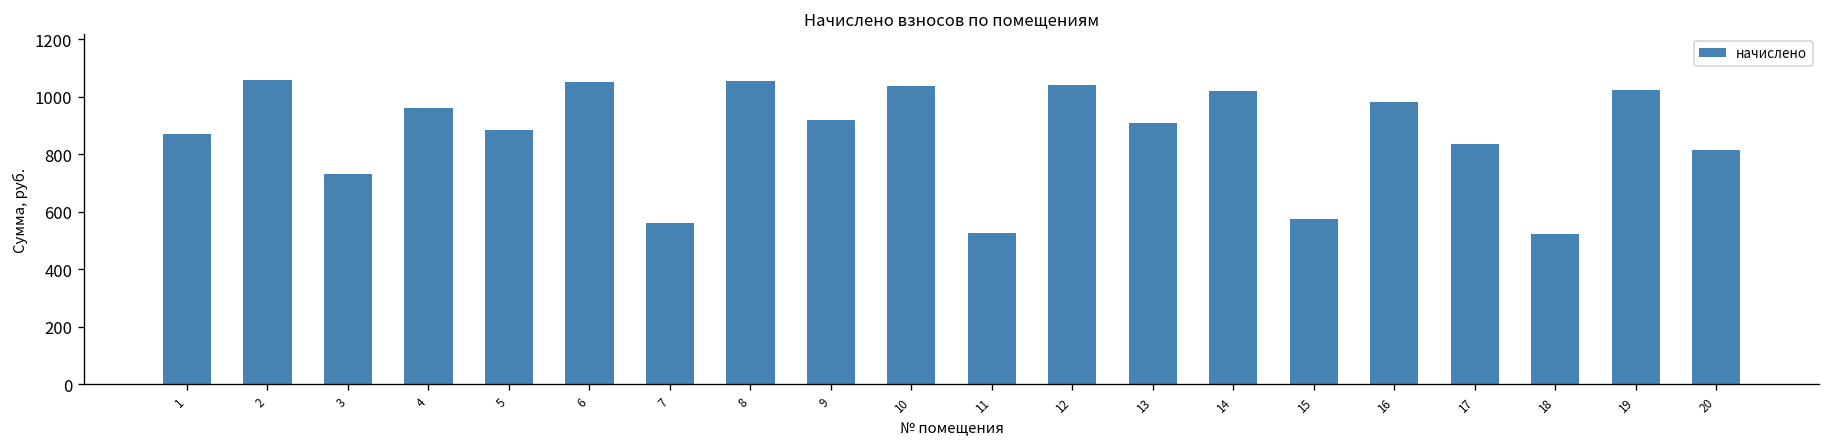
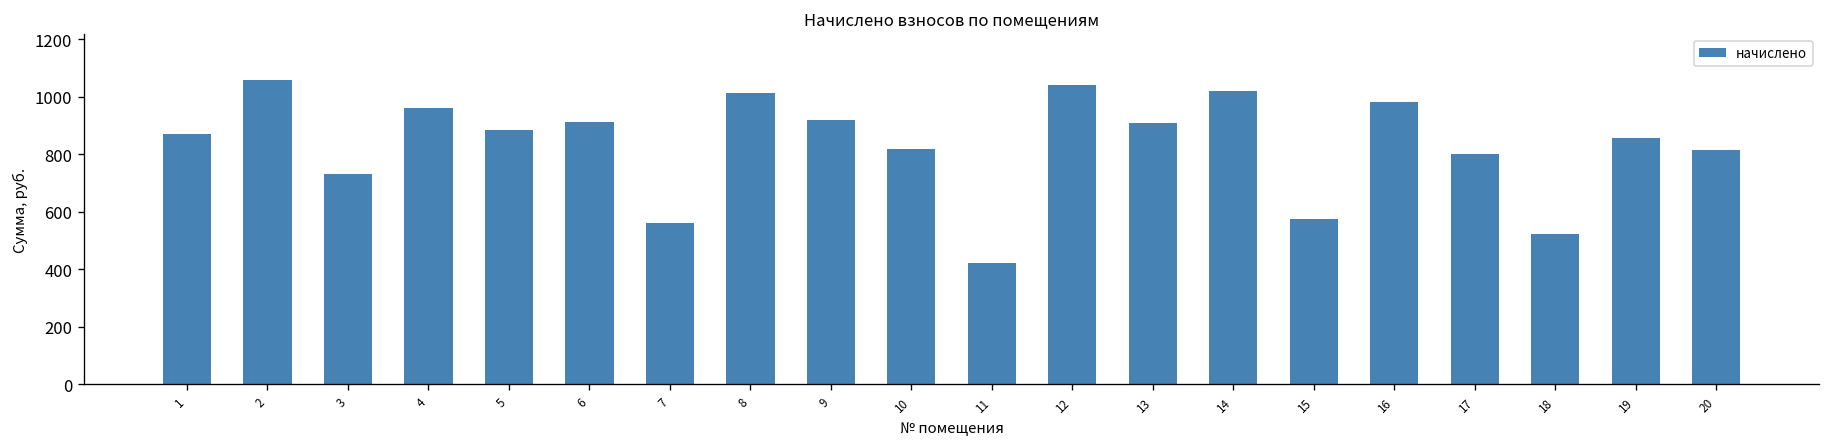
6: 1050 -> 910
8: 1050 -> 1010
10: 1040 -> 820
11: 530 -> 420
17: 830 -> 800
19: 1020 -> 860
